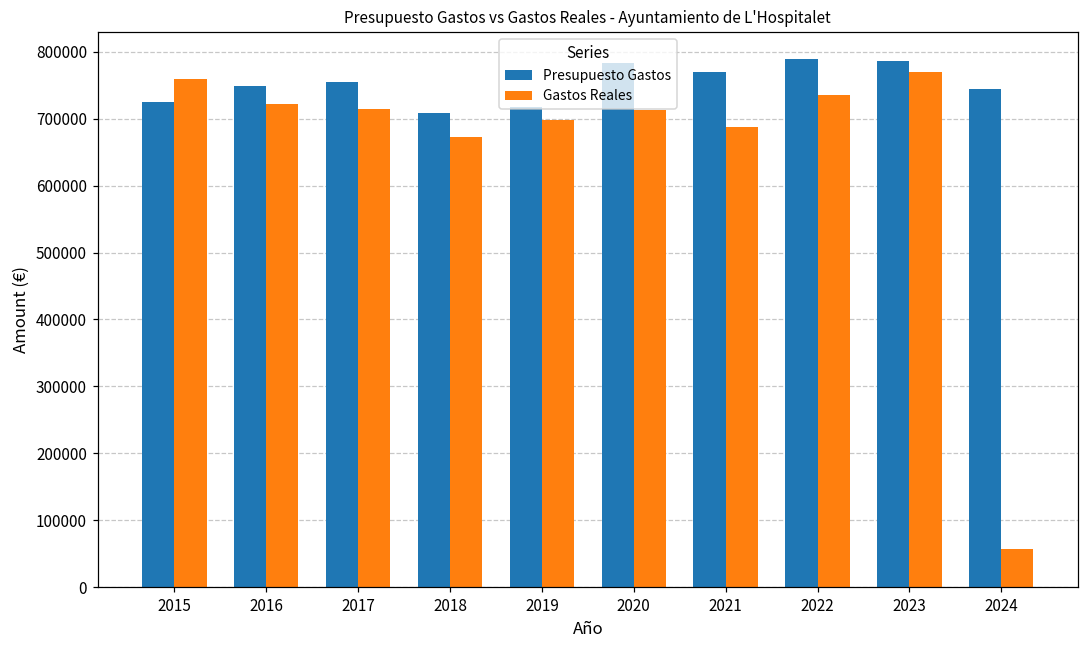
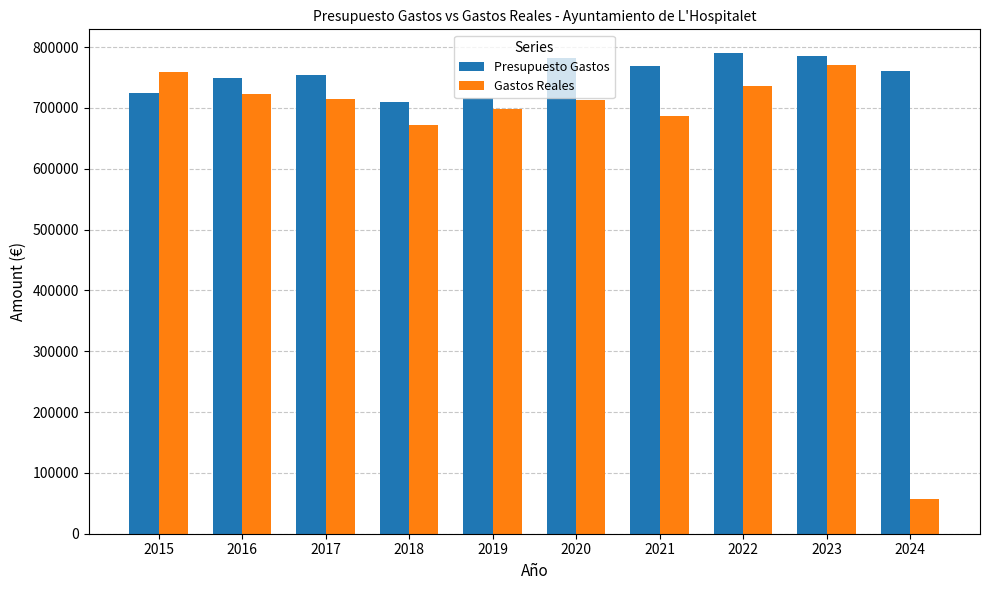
Presupuesto Gastos, 2024: 740000 -> 760000
